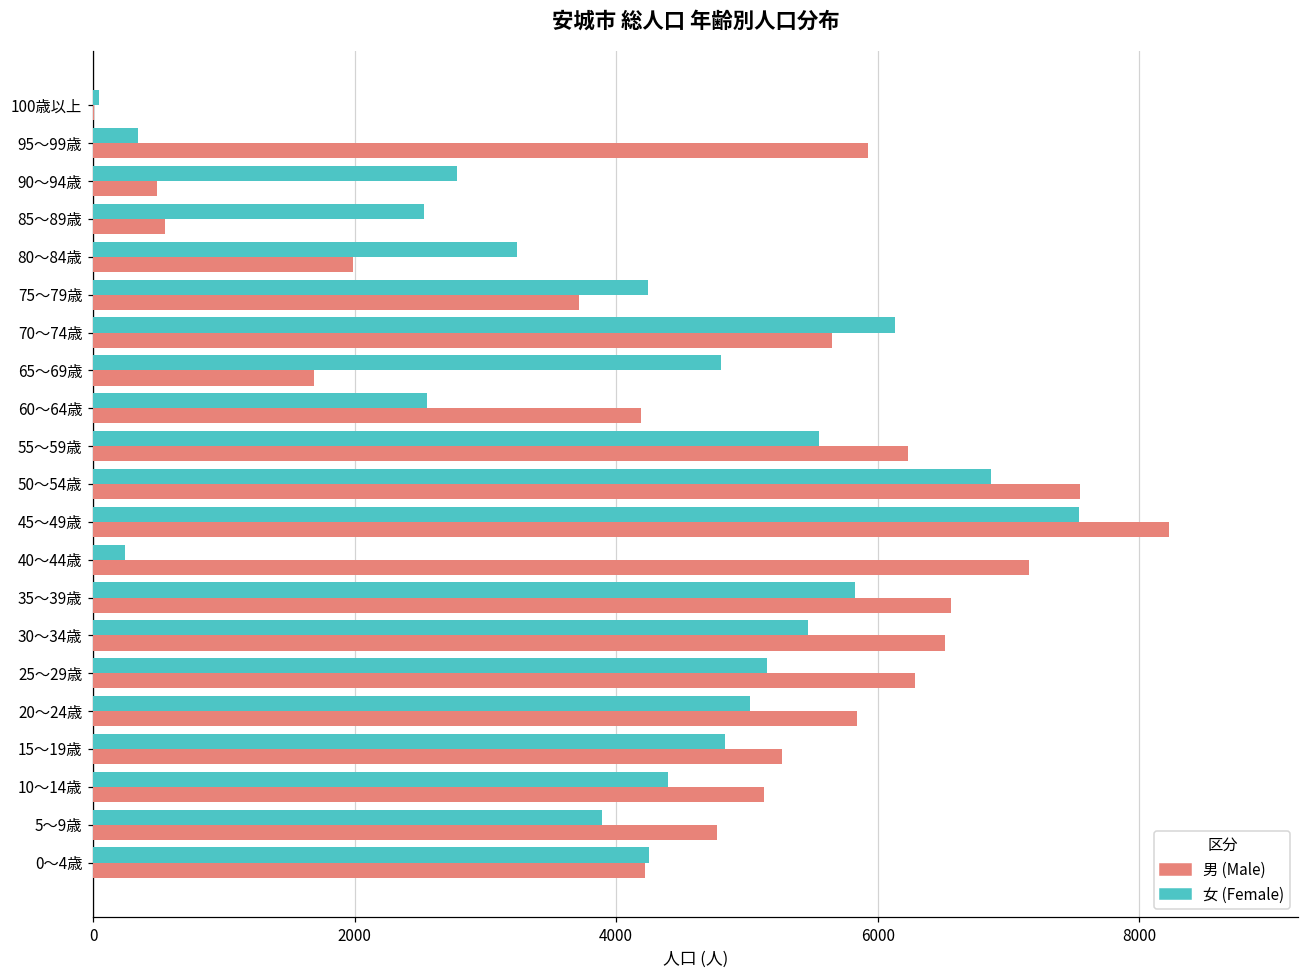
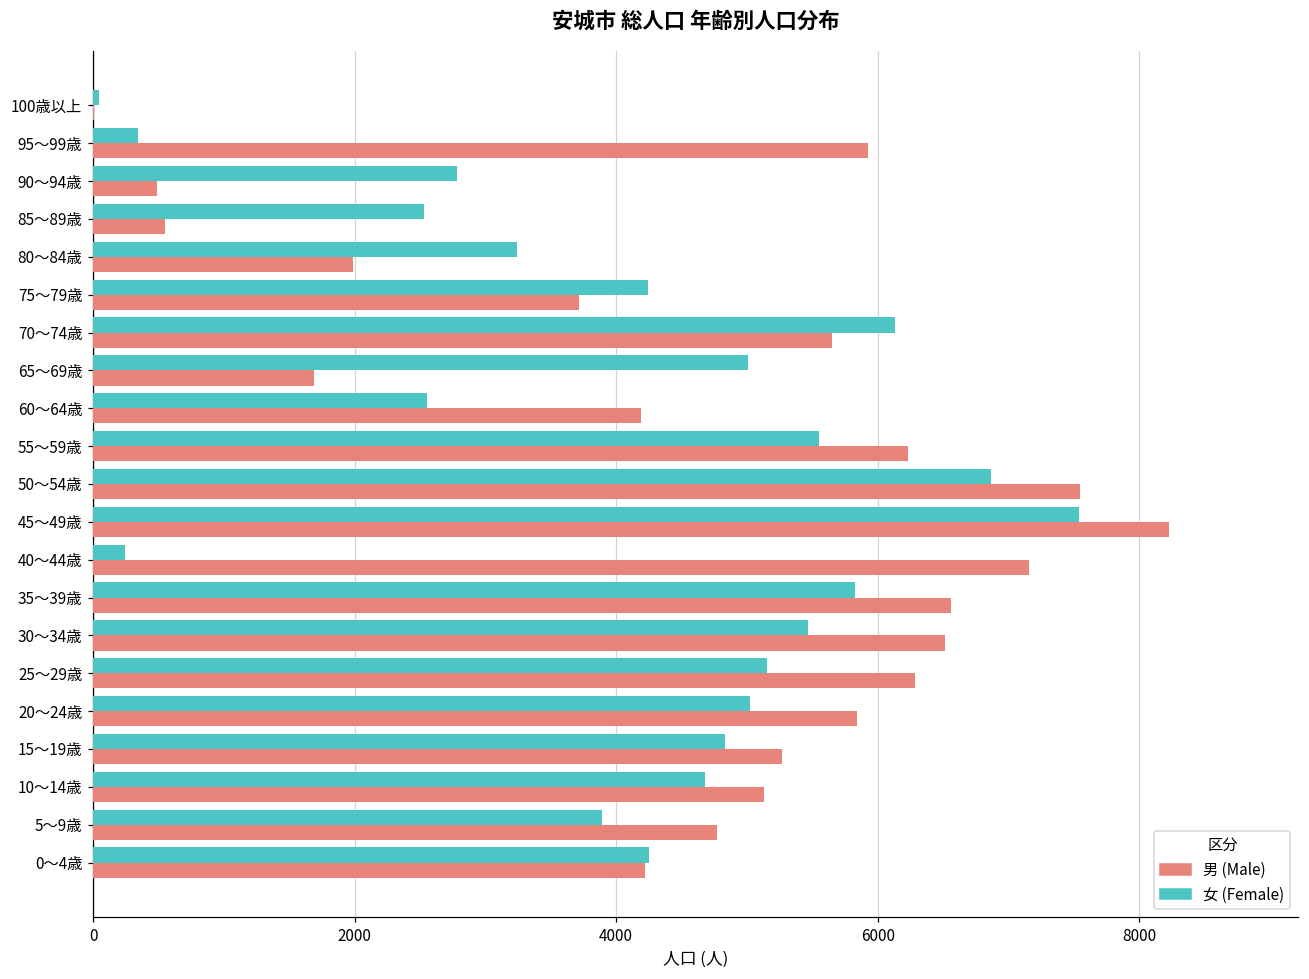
女 (Female), 65～69歳: 4800 -> 5010
女 (Female), 10～14歳: 4400 -> 4680
